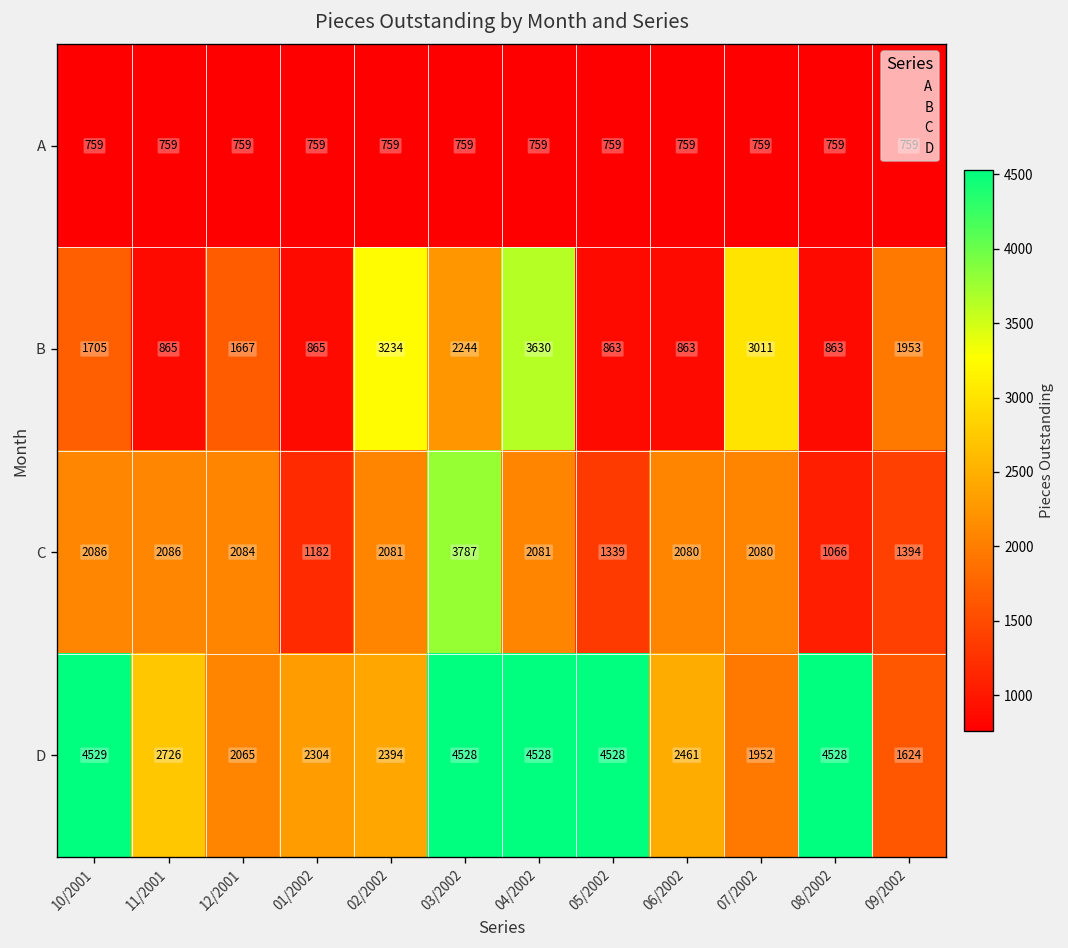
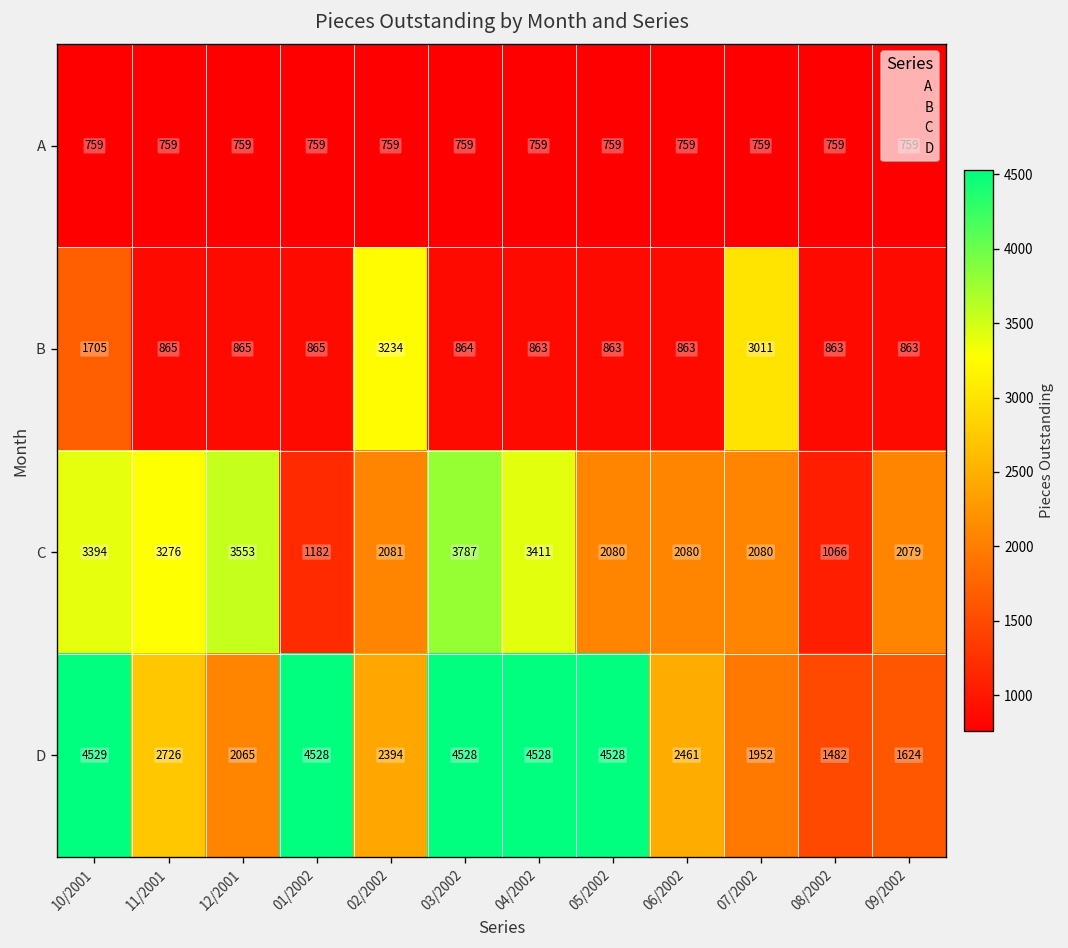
B, 12/2001: 1667 -> 865
B, 03/2002: 2244 -> 864
B, 04/2002: 3630 -> 863
B, 09/2002: 1953 -> 863
C, 10/2001: 2086 -> 3394
C, 11/2001: 2086 -> 3276
C, 12/2001: 2084 -> 3553
C, 04/2002: 2081 -> 3411
C, 05/2002: 1339 -> 2080
C, 09/2002: 1394 -> 2079
D, 01/2002: 2304 -> 4528
D, 08/2002: 4528 -> 1482
